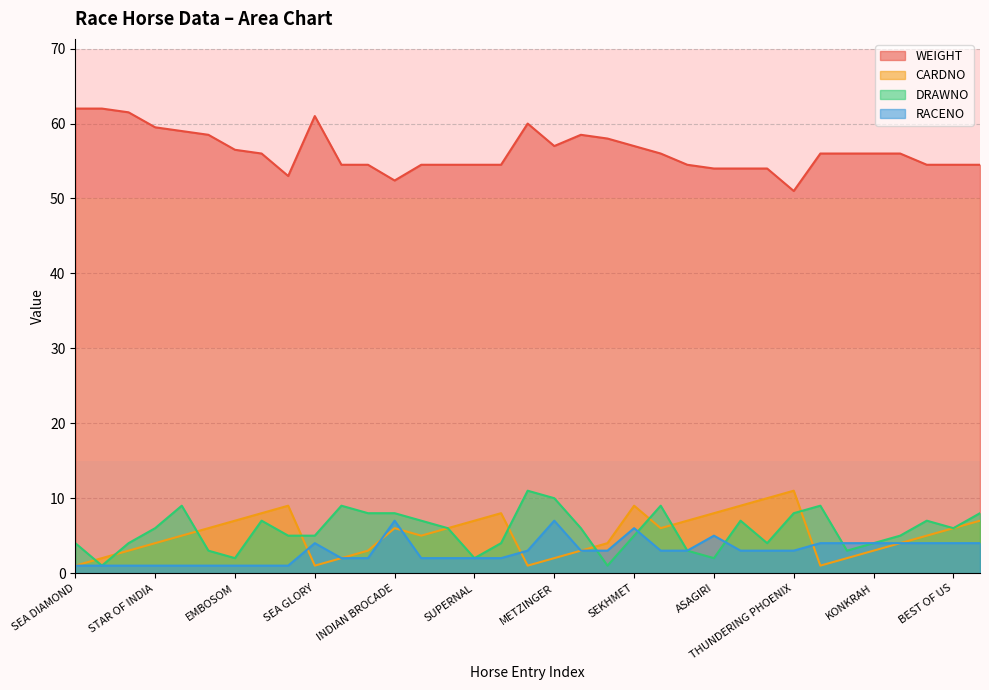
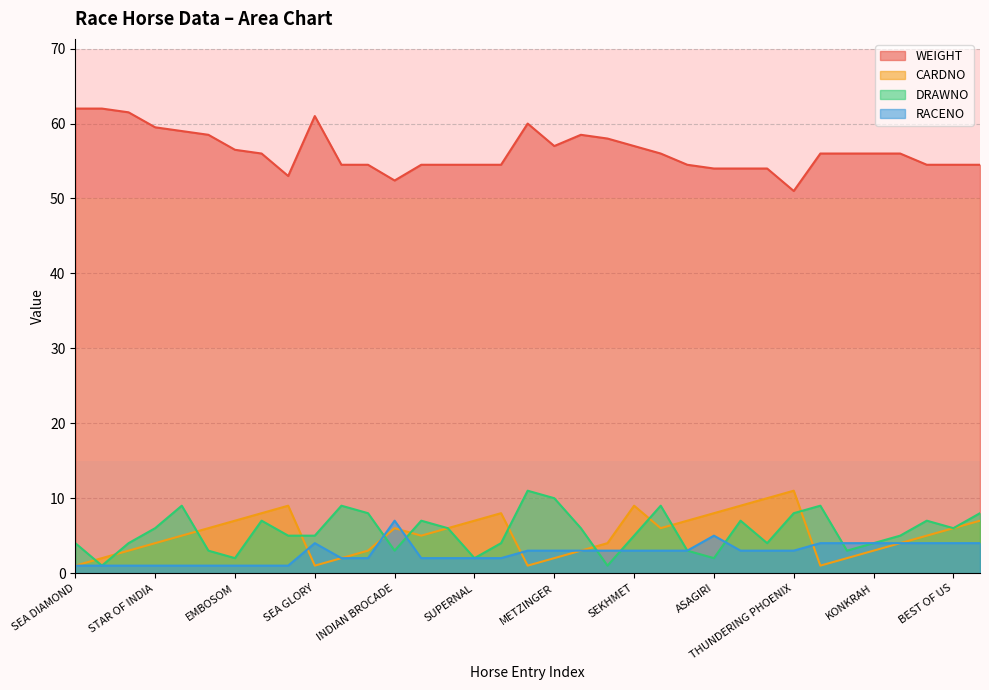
DRAWNO, INDIAN BROCADE: 8 -> 3
RACENO, METZINGER: 7 -> 3
RACENO, SEKHMET: 6 -> 3
